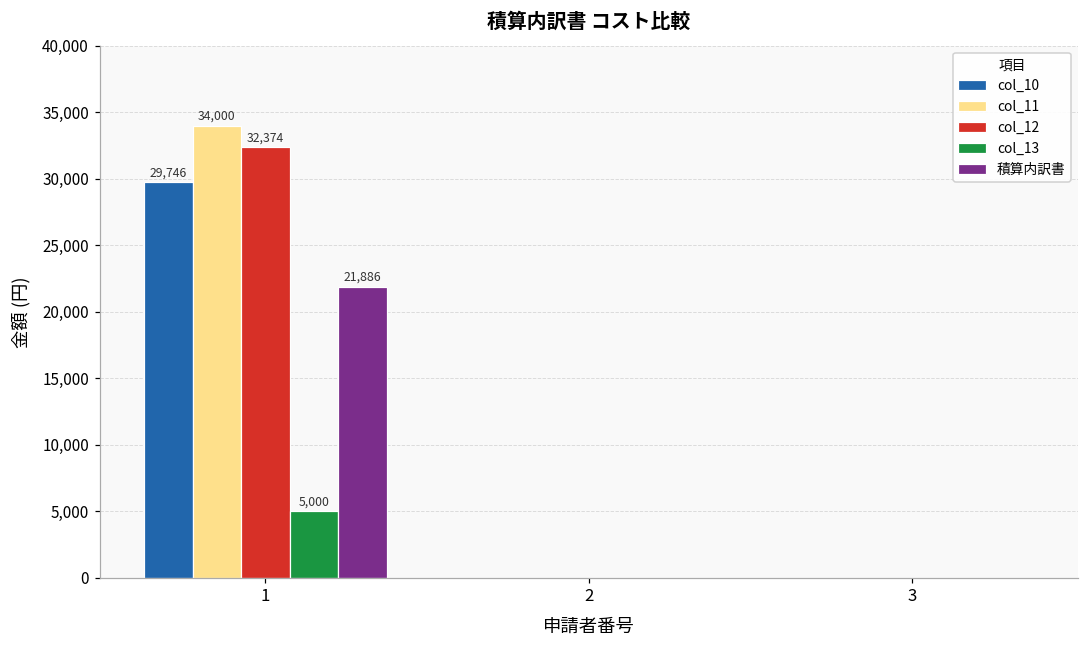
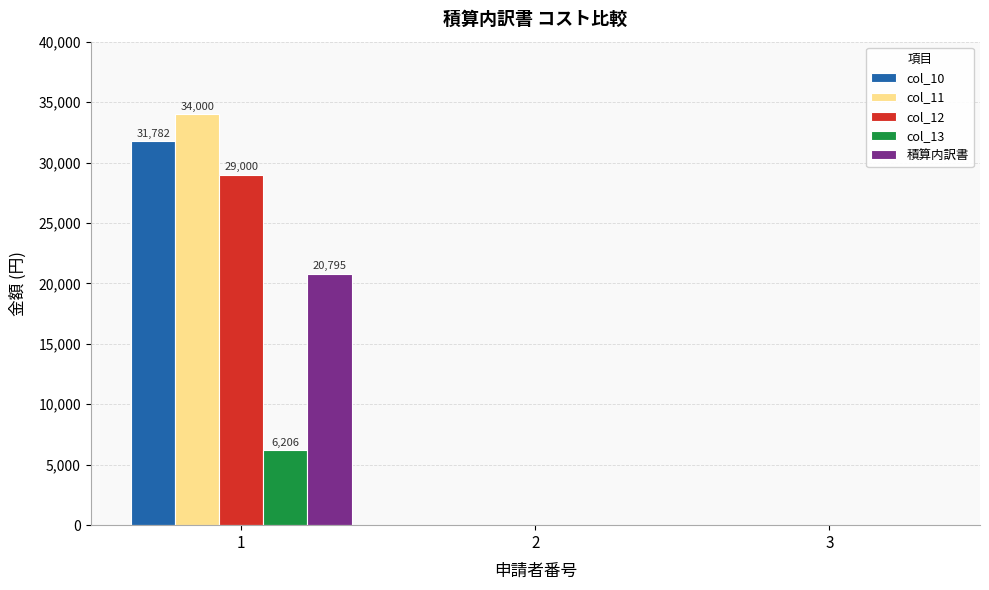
col_10, 1: 29,746 -> 31,782
col_12, 1: 32,374 -> 29,000
col_13, 1: 5,000 -> 6,206
積算内訳書, 1: 21,886 -> 20,795
